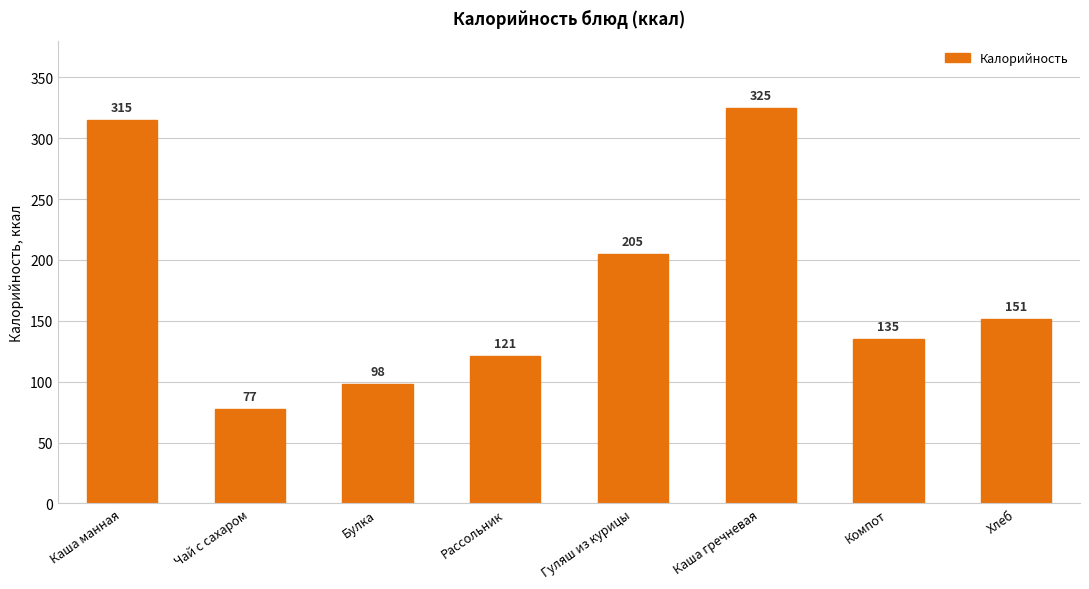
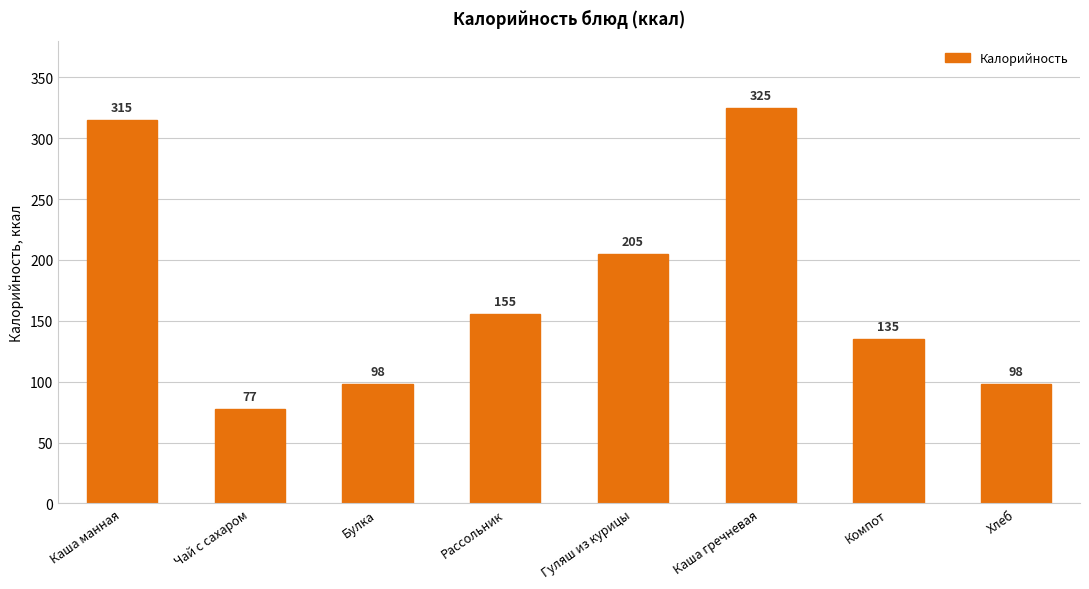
Рассольник: 121 -> 155
Хлеб: 151 -> 98
